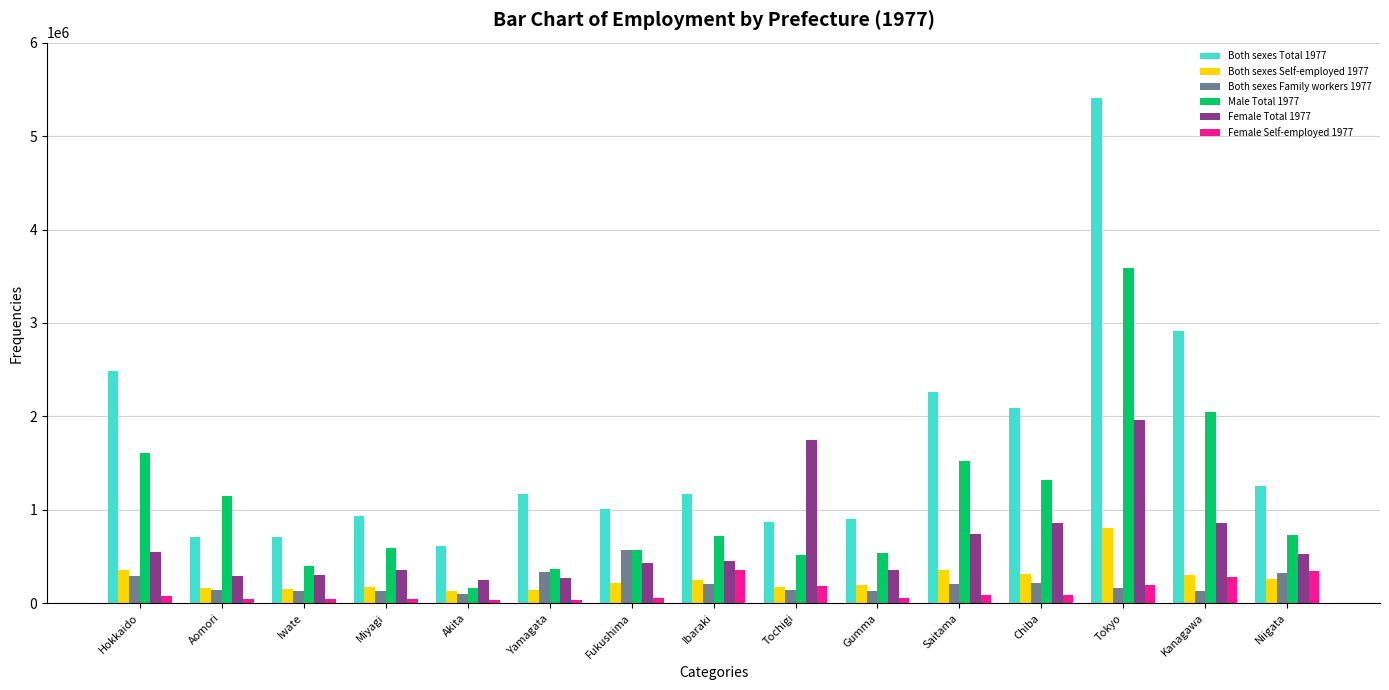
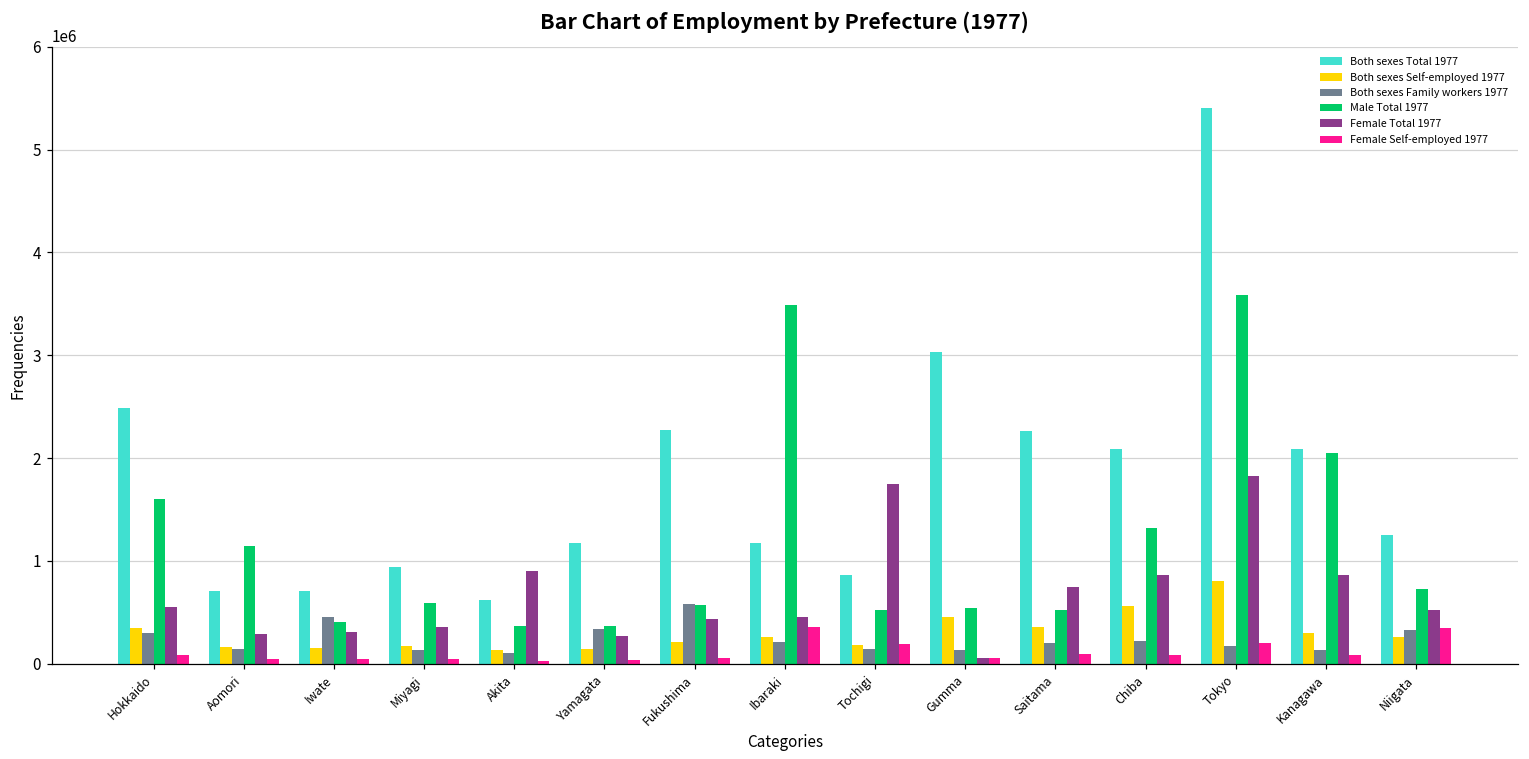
Both sexes Family workers 1977, Iwate: 100000 -> 500000
Male Total 1977, Akita: 200000 -> 400000
Female Total 1977, Akita: 200000 -> 900000
Both sexes Total 1977, Fukushima: 1000000 -> 2300000
Male Total 1977, Ibaraki: 700000 -> 3500000
Both sexes Total 1977, Gumma: 900000 -> 3000000
Both sexes Self-employed 1977, Gumma: 200000 -> 500000
Female Total 1977, Gumma: 400000 -> 100000
Male Total 1977, Saitama: 1500000 -> 500000
Both sexes Self-employed 1977, Chiba: 300000 -> 600000
Female Total 1977, Tokyo: 2000000 -> 1800000
Both sexes Total 1977, Kanagawa: 2900000 -> 2100000
Female Self-employed 1977, Kanagawa: 300000 -> 100000
